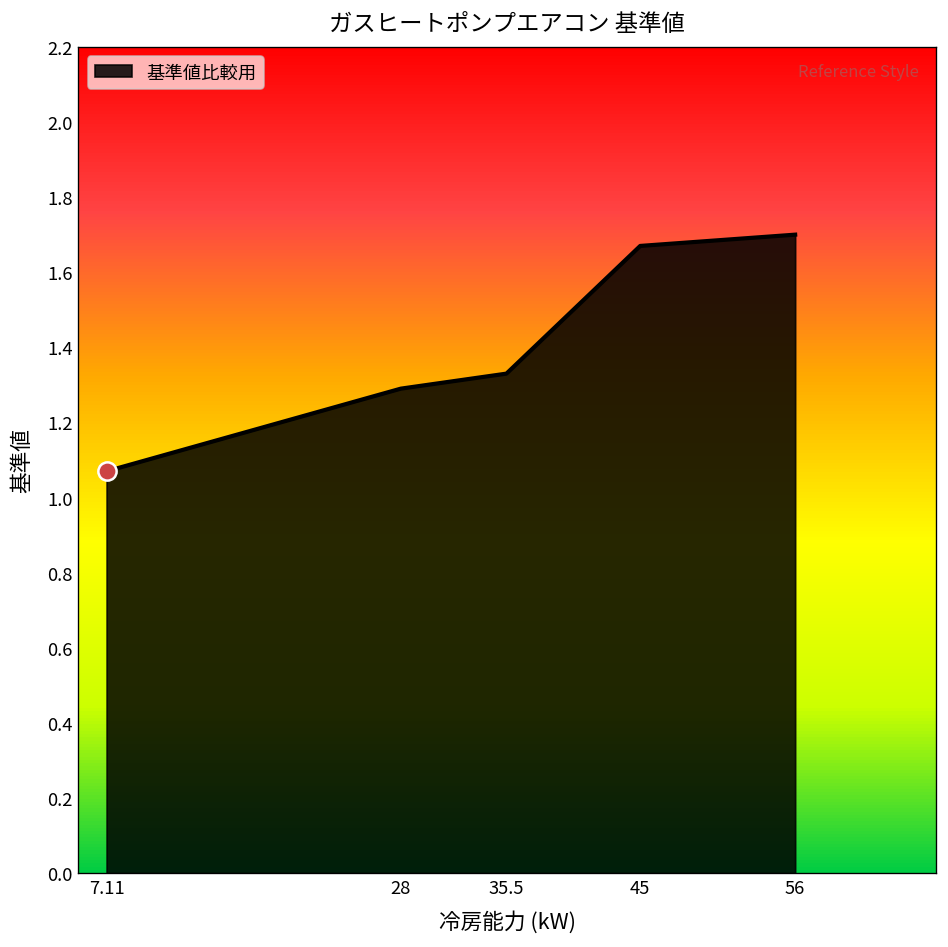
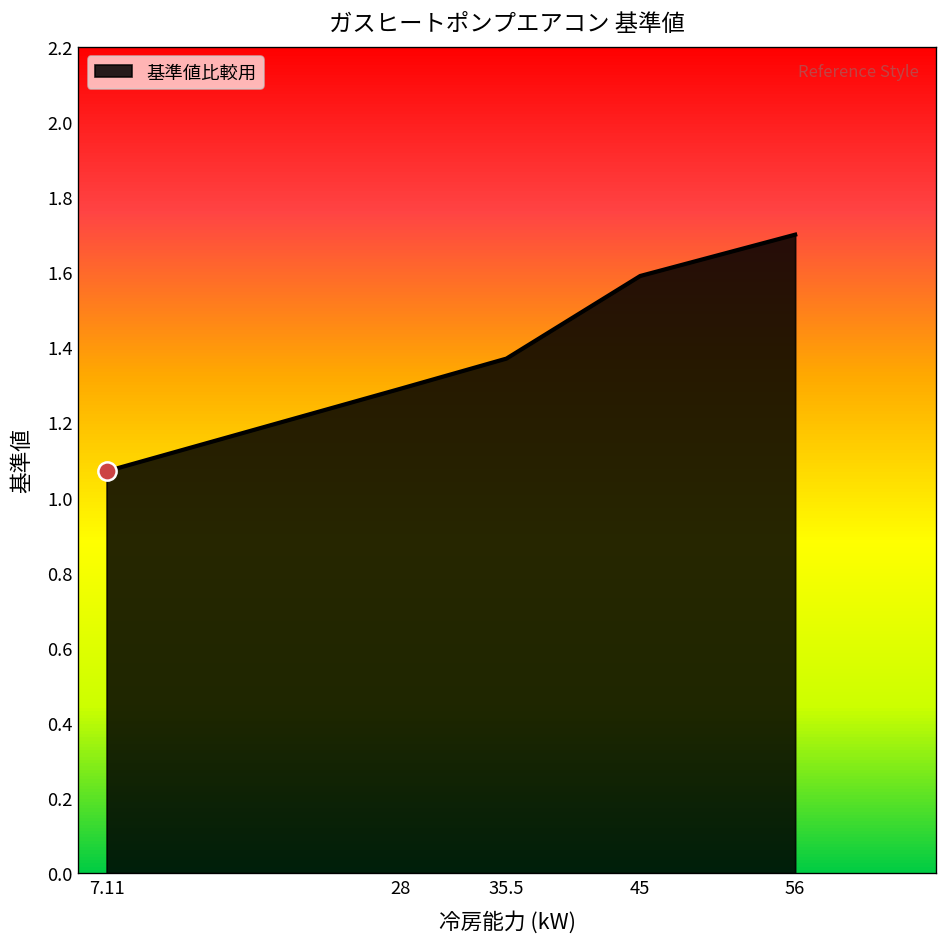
基準値比較用, 35.5: 1.33 -> 1.37
基準値比較用, 45: 1.67 -> 1.59
